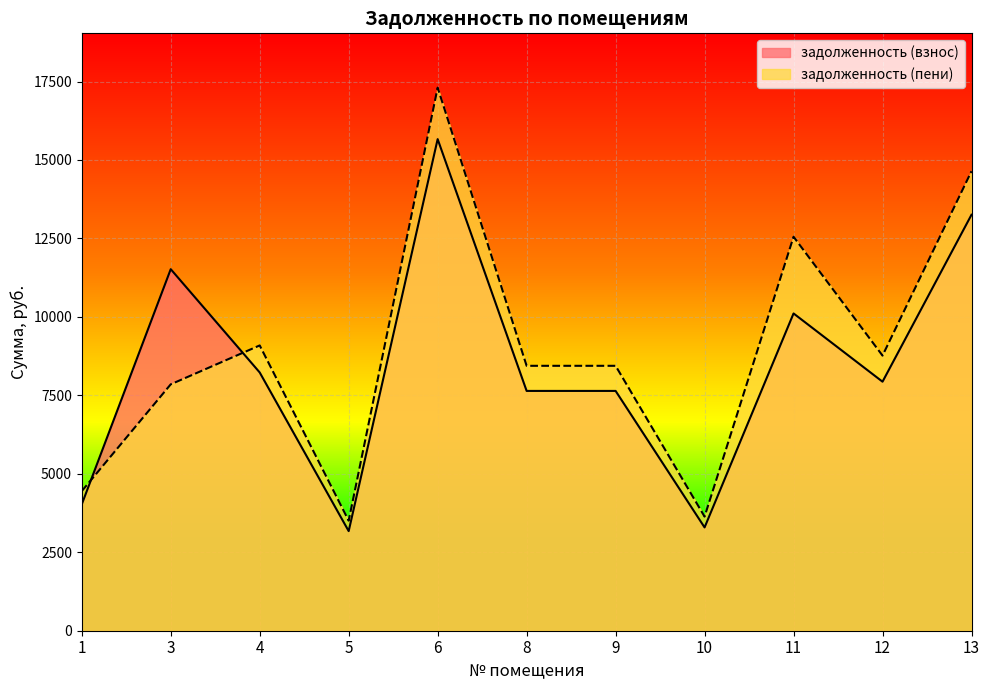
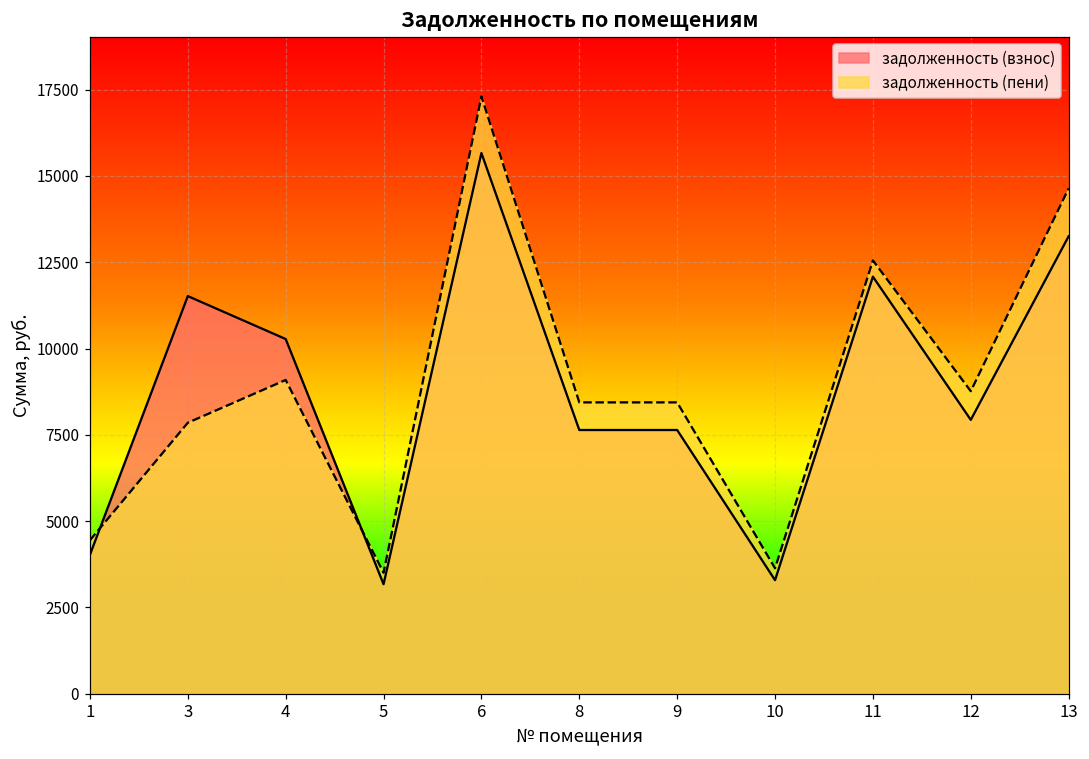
задолженность (взнос), 4: 8200 -> 10300
задолженность (взнос), 11: 10100 -> 12100
